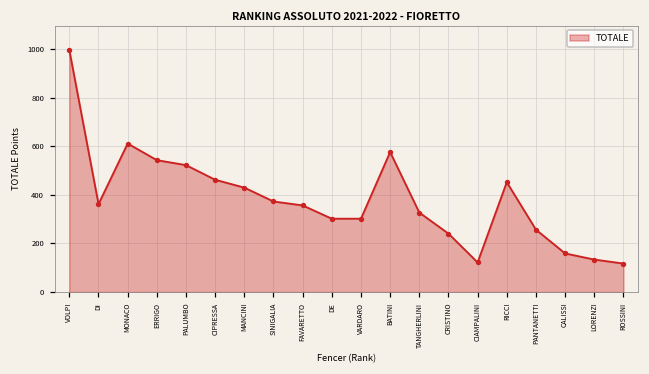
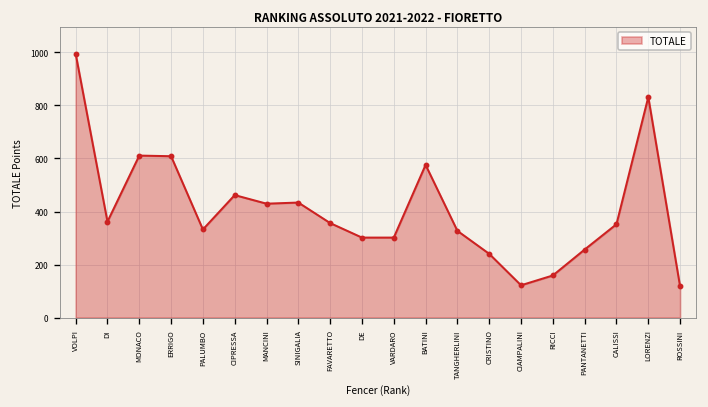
ERRIGO: 540 -> 610
PALUMBO: 520 -> 330
SINIGALIA: 370 -> 430
RICCI: 450 -> 160
CALISSI: 160 -> 350
LORENZI: 130 -> 830
